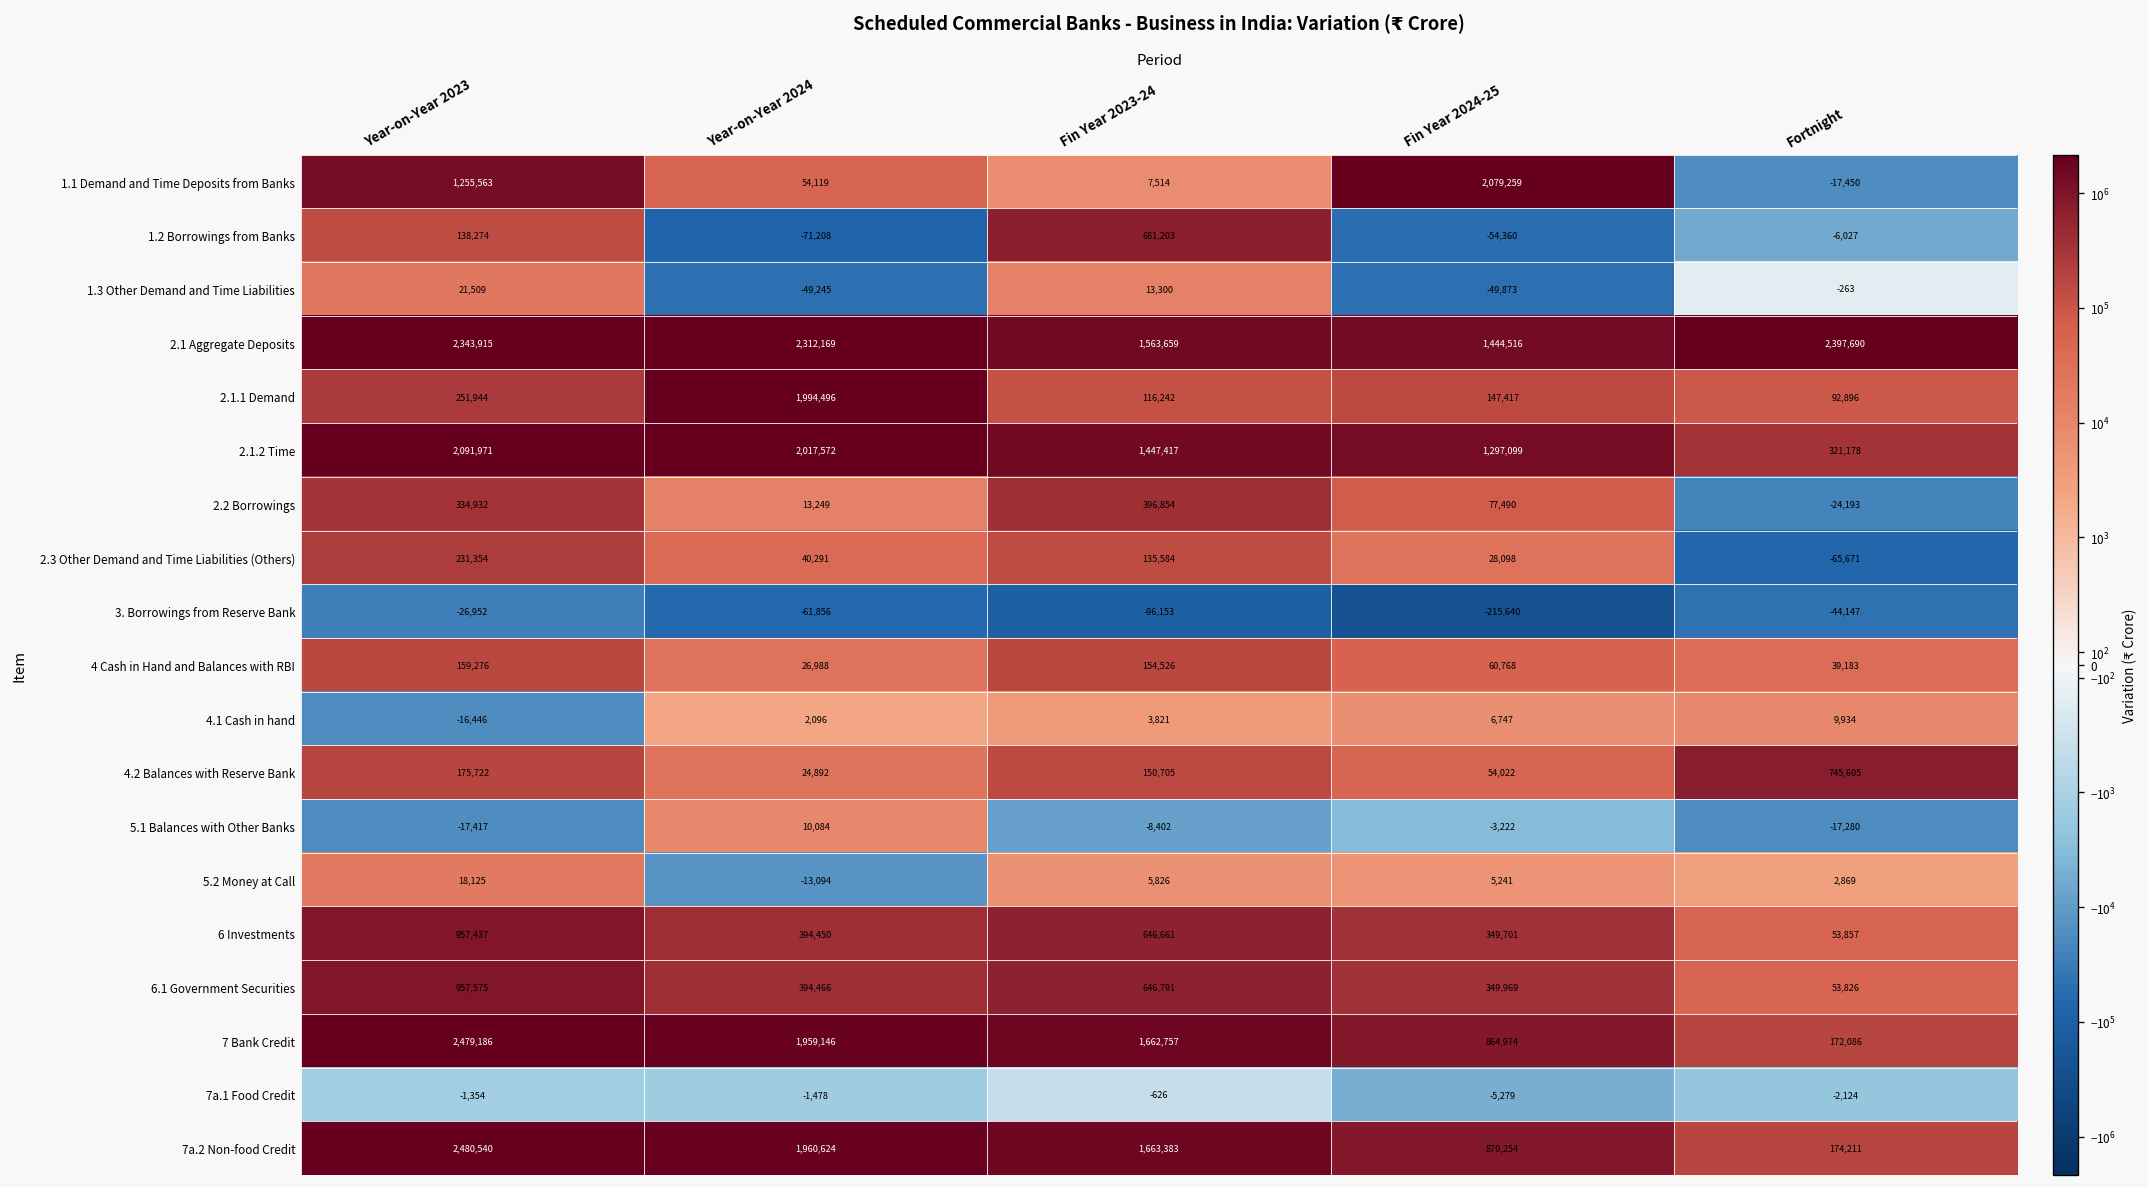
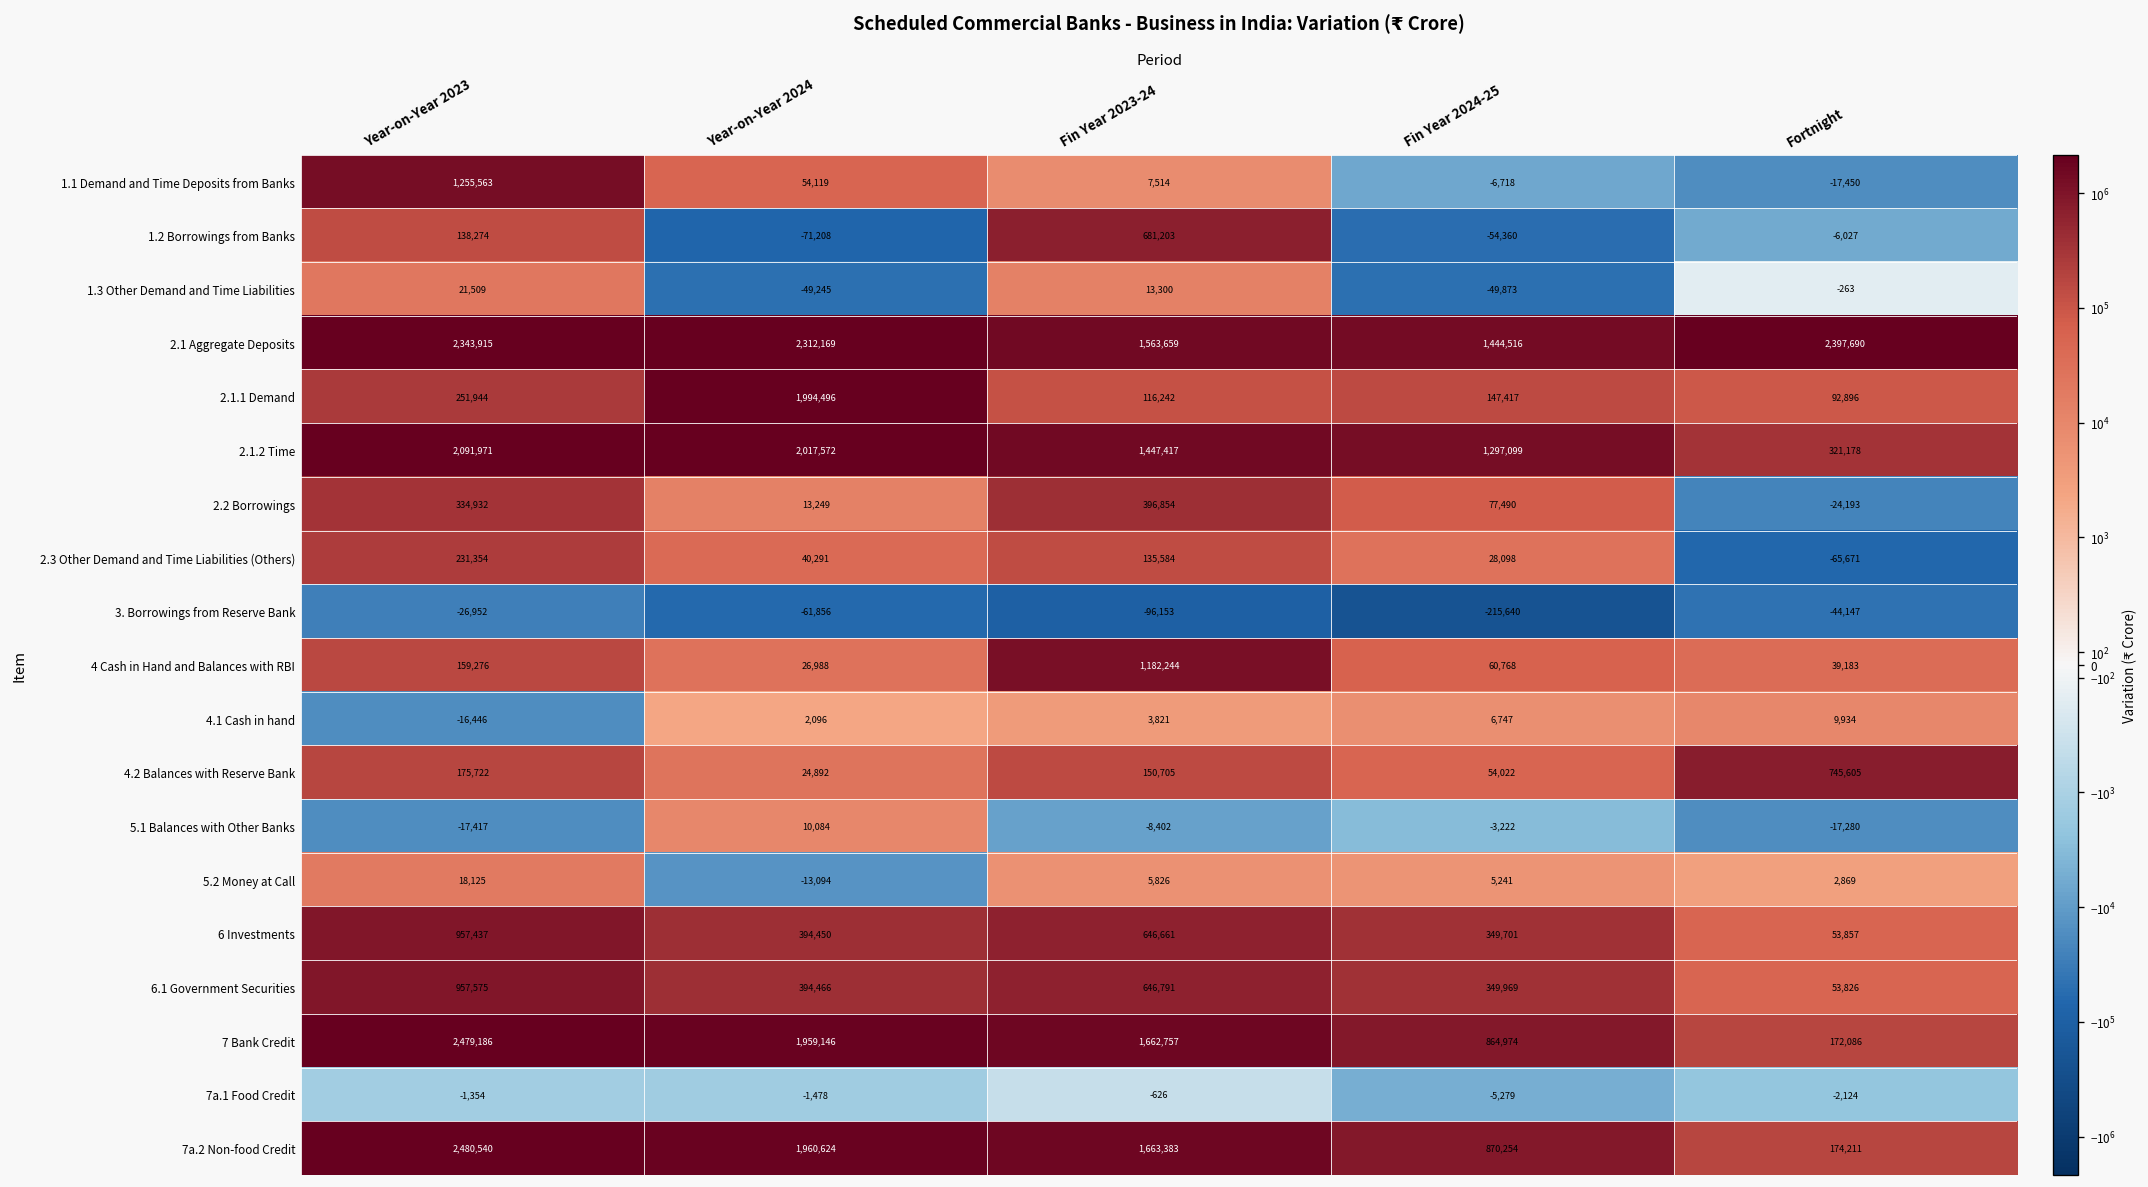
1.1 Demand and Time Deposits from Banks, Fin Year 2024-25: 2,079,259 -> -6,718
4 Cash in Hand and Balances with RBI, Fin Year 2023-24: 154,526 -> 1,182,244
